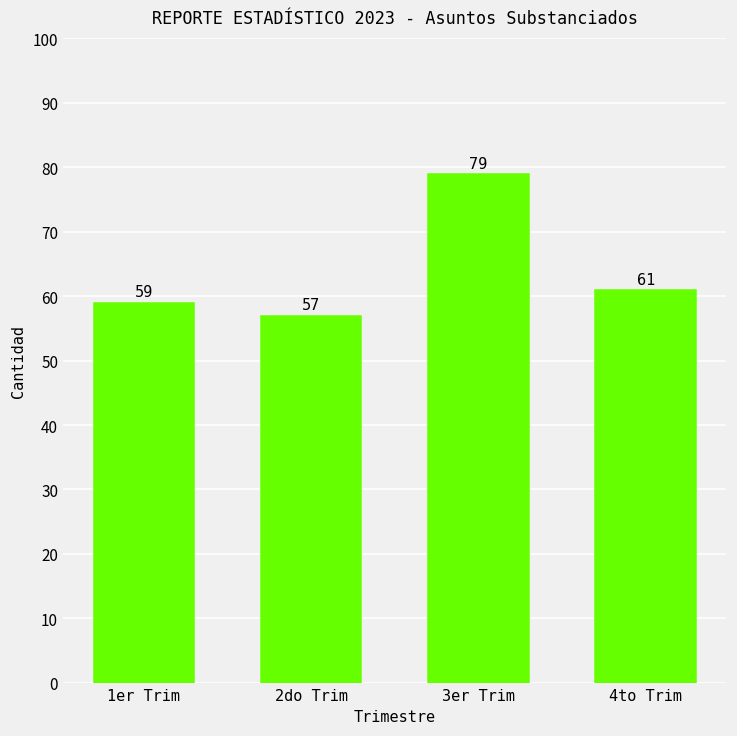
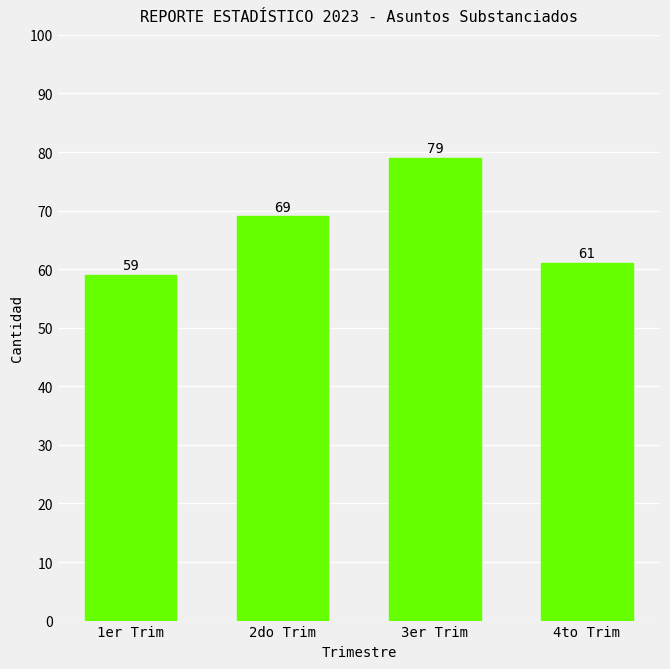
2do Trim: 57 -> 69
